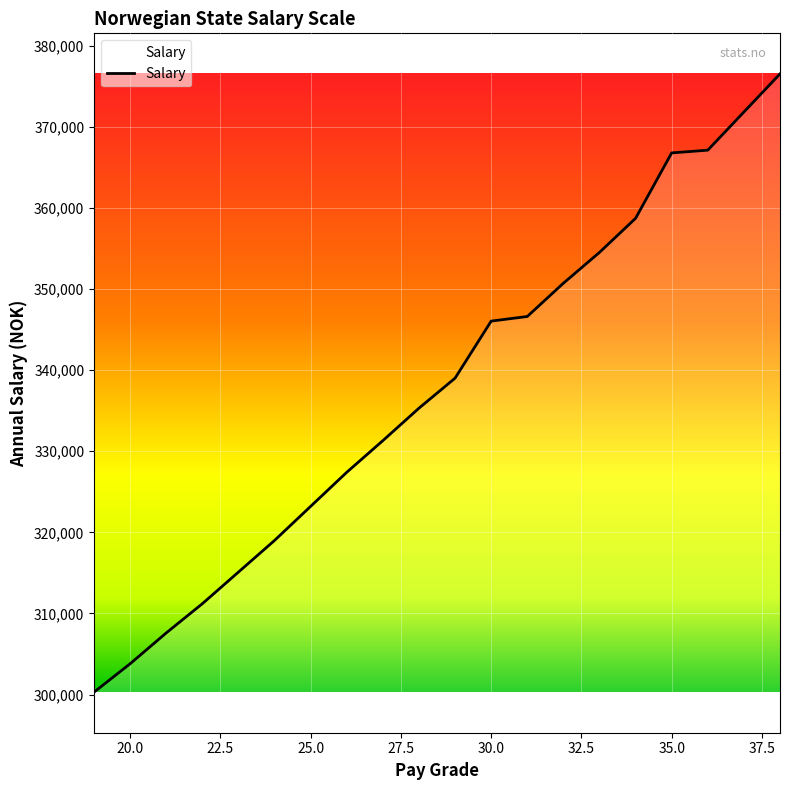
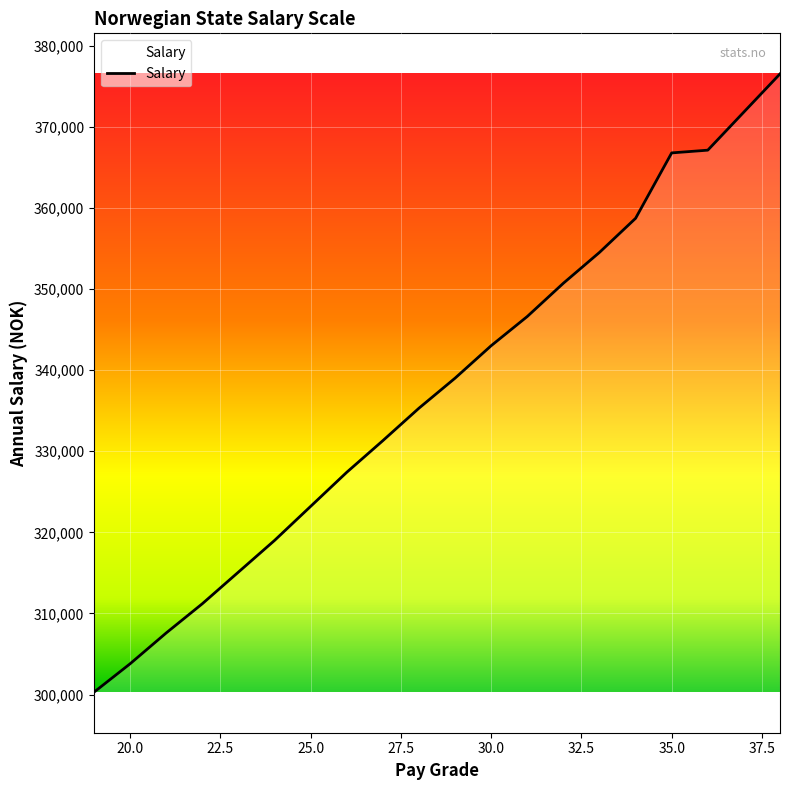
30.0: 346,000 -> 343,000
